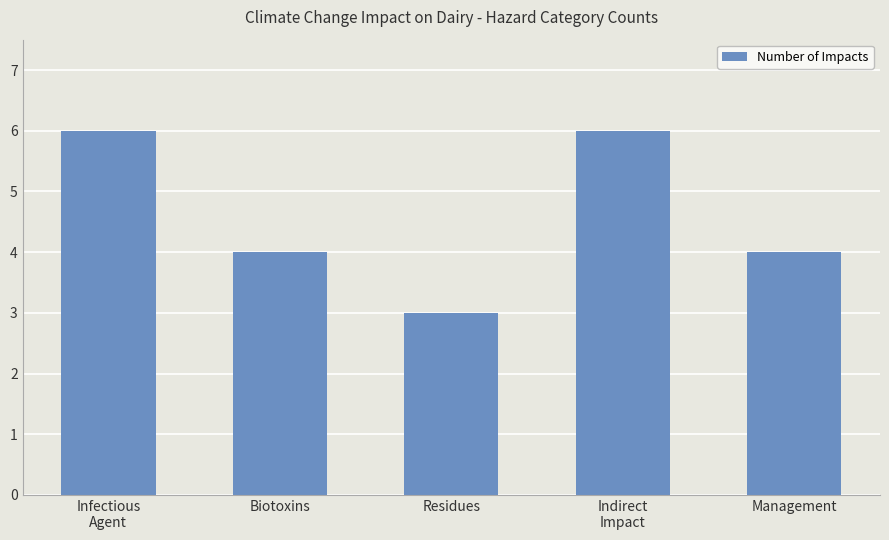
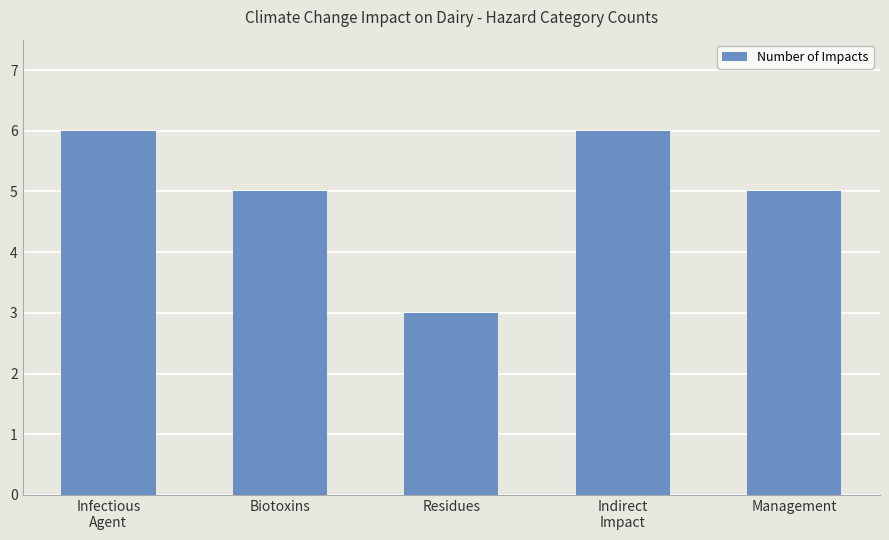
Biotoxins: 4 -> 5
Management: 4 -> 5
